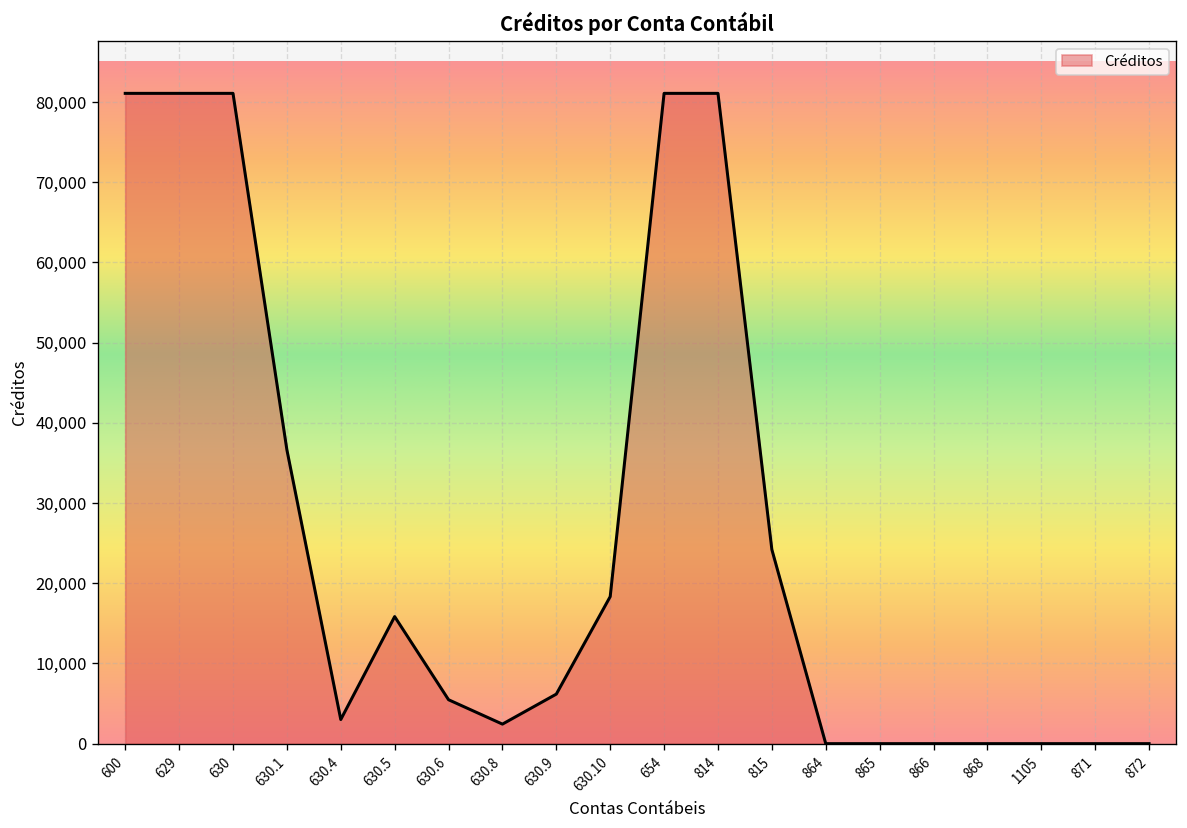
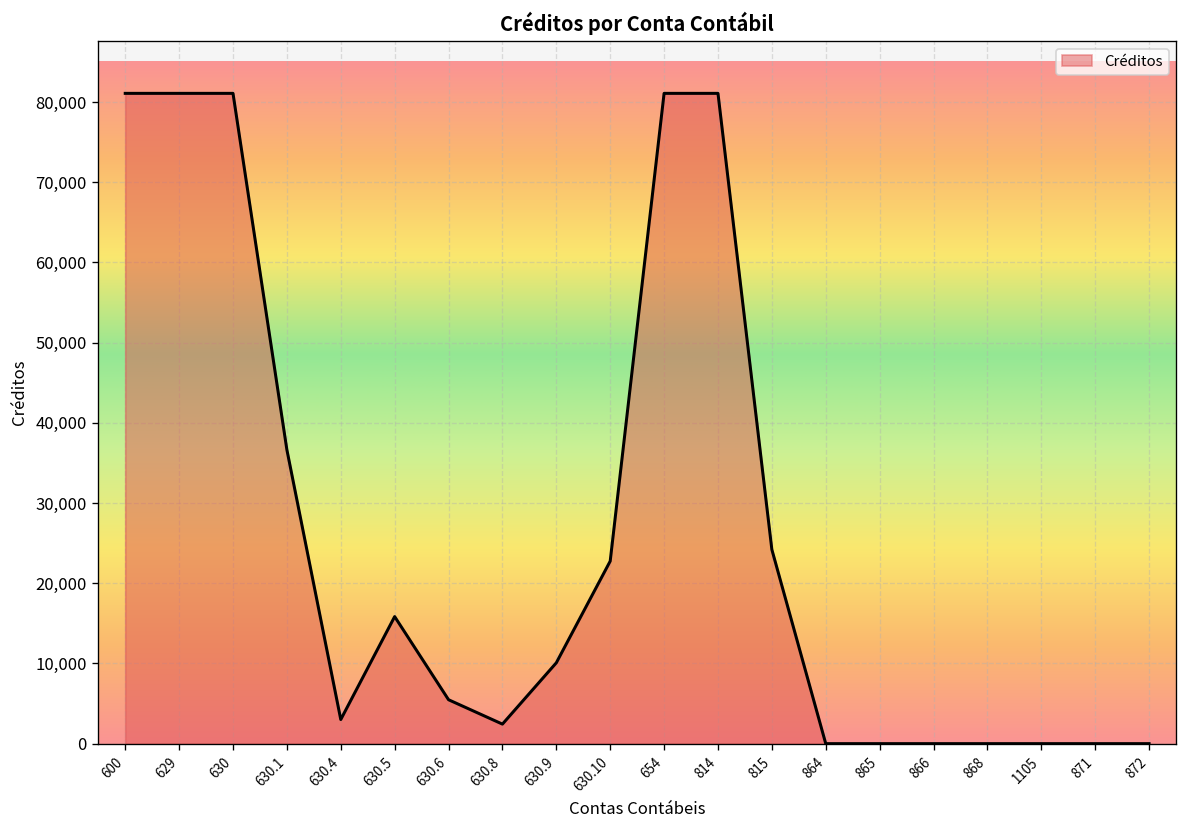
630.9: 6,000 -> 10,000
630.10: 18,000 -> 23,000
